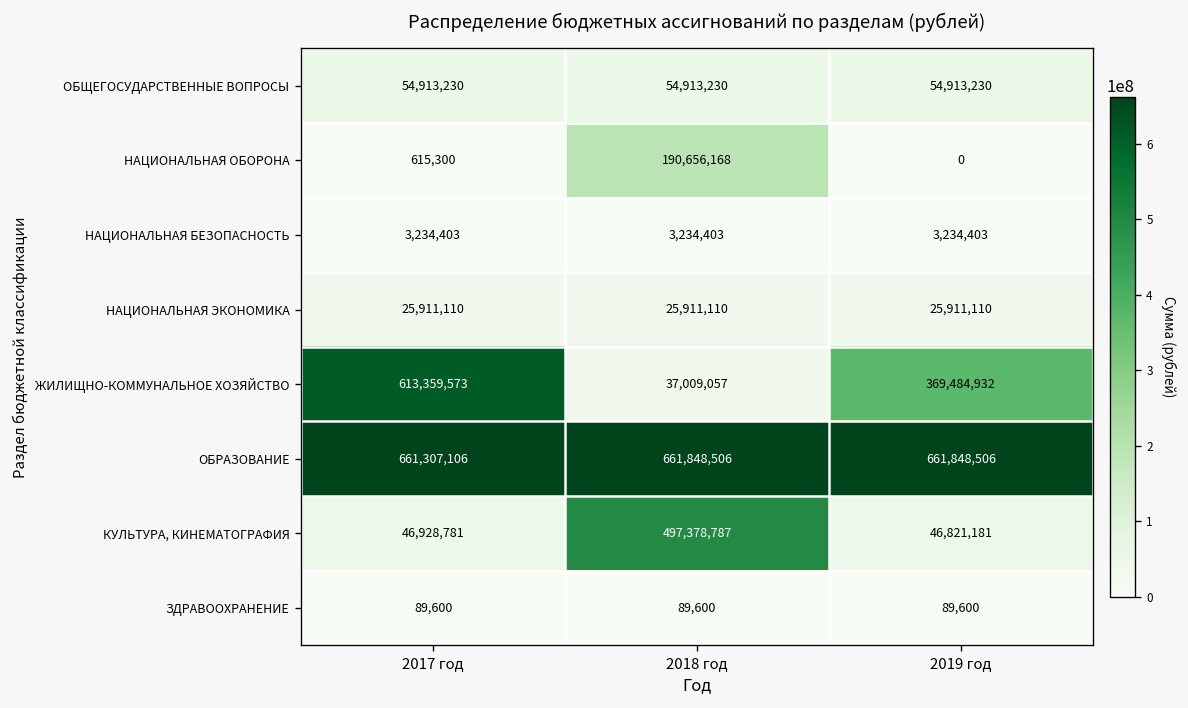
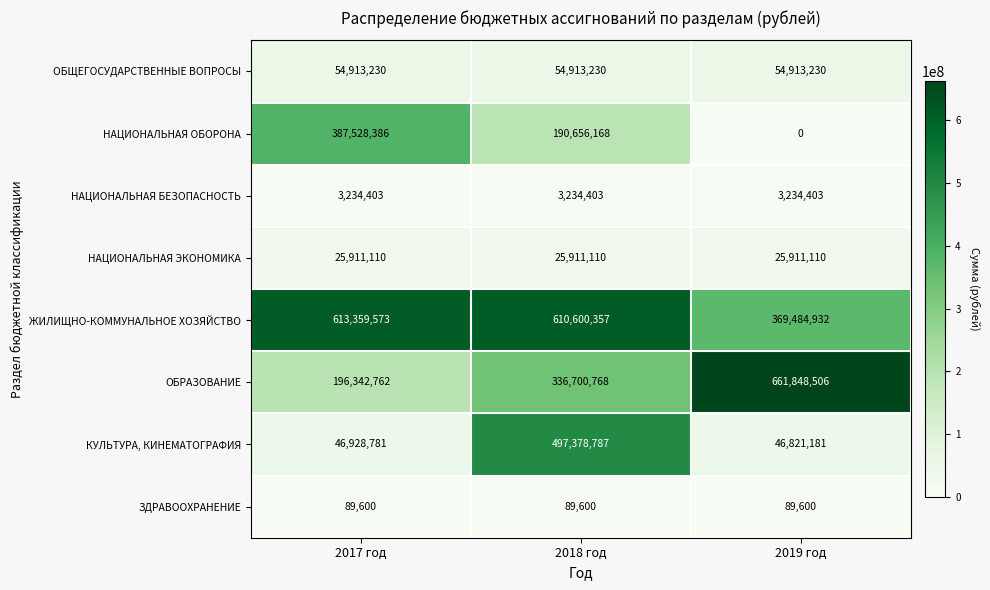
НАЦИОНАЛЬНАЯ ОБОРОНА, 2017 год: 615,300 -> 387,528,386
ЖИЛИЩНО-КОММУНАЛЬНОЕ ХОЗЯЙСТВО, 2018 год: 37,009,057 -> 610,600,357
ОБРАЗОВАНИЕ, 2017 год: 661,307,106 -> 196,342,762
ОБРАЗОВАНИЕ, 2018 год: 661,848,506 -> 336,700,768
